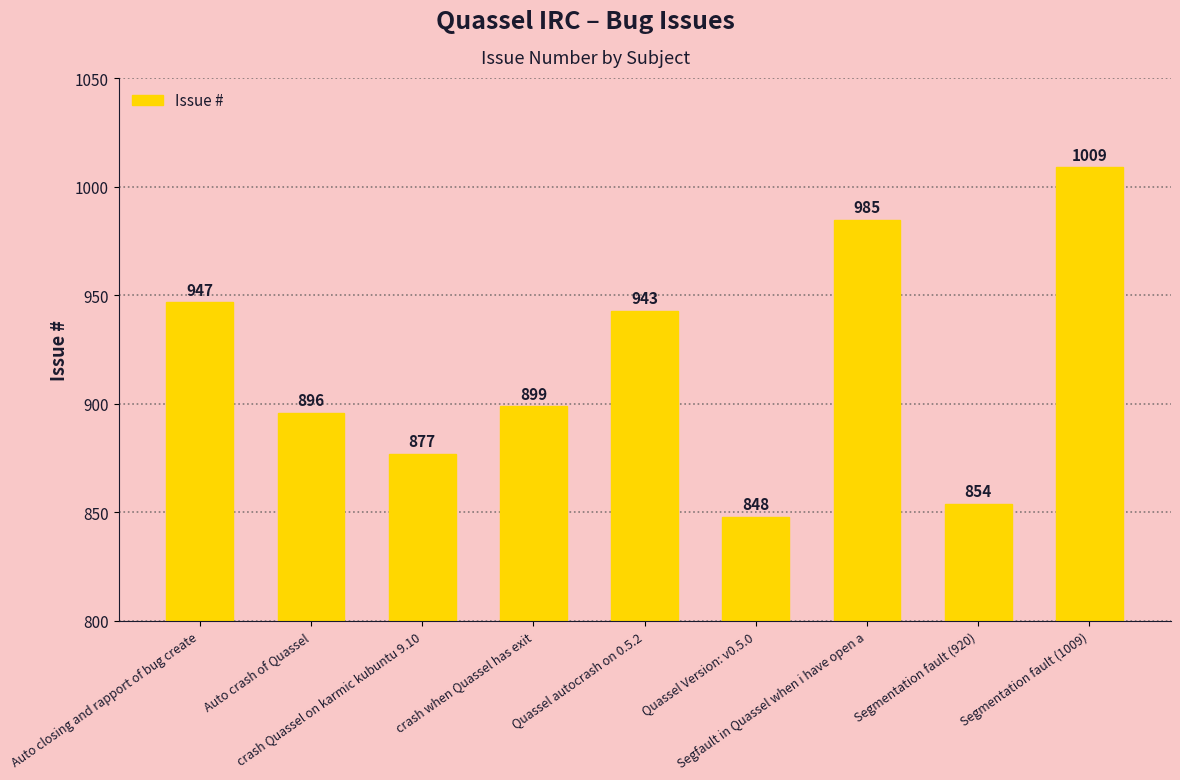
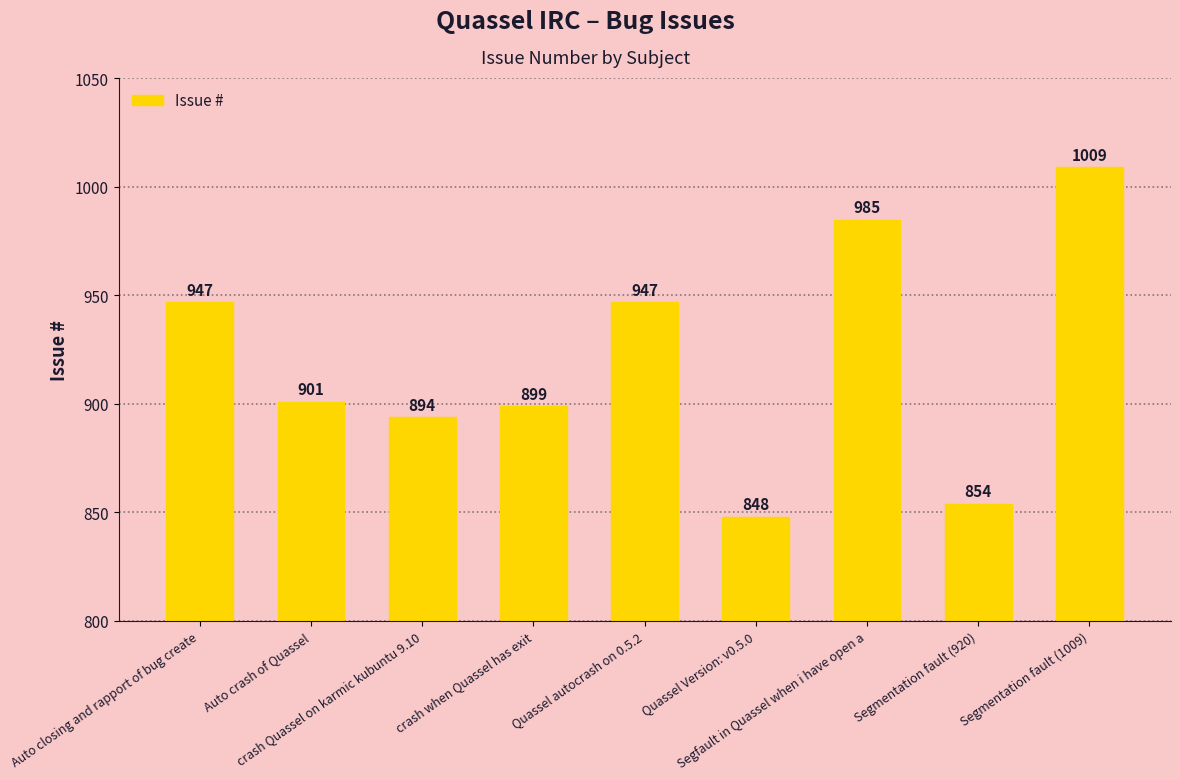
Auto crash of Quassel: 896 -> 901
crash Quassel on karmic kubuntu 9.10: 877 -> 894
Quassel autocrash on 0.5.2: 943 -> 947
